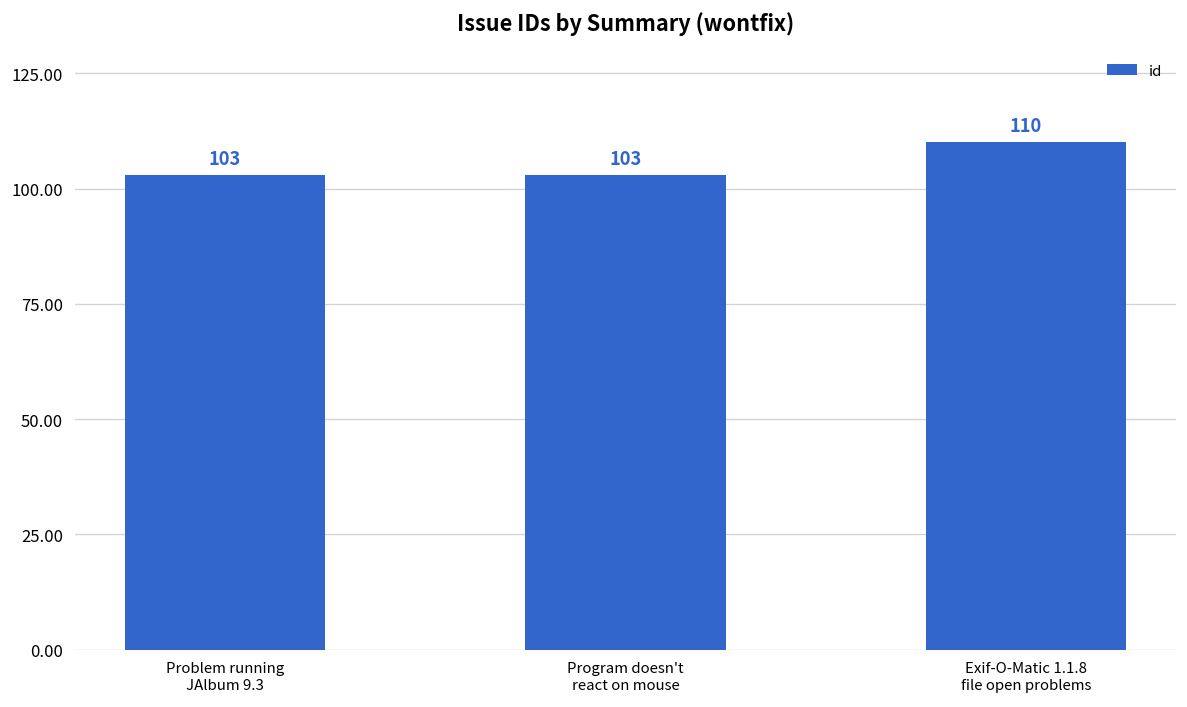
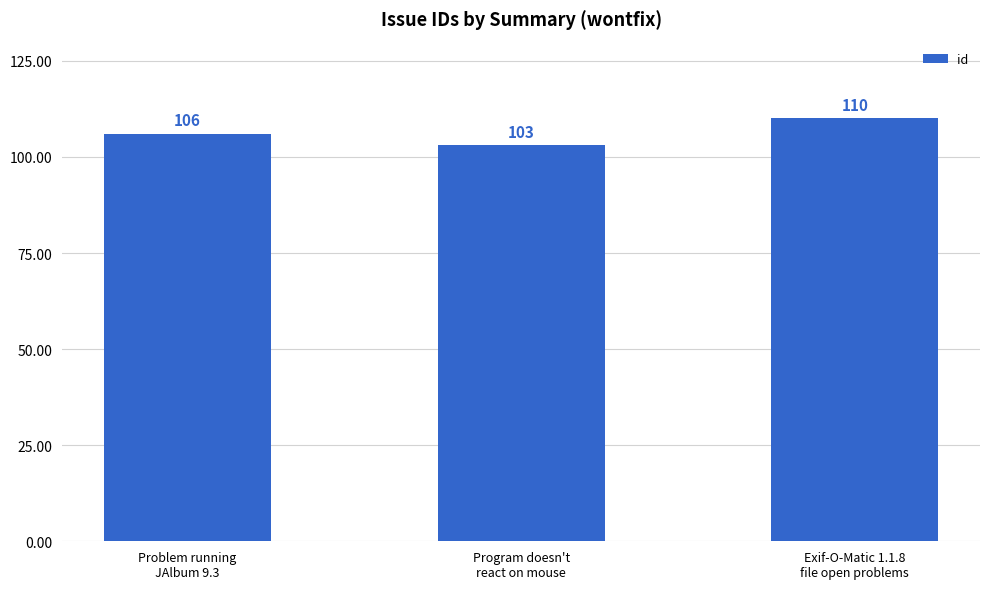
Problem running JAlbum 9.3: 103 -> 106
